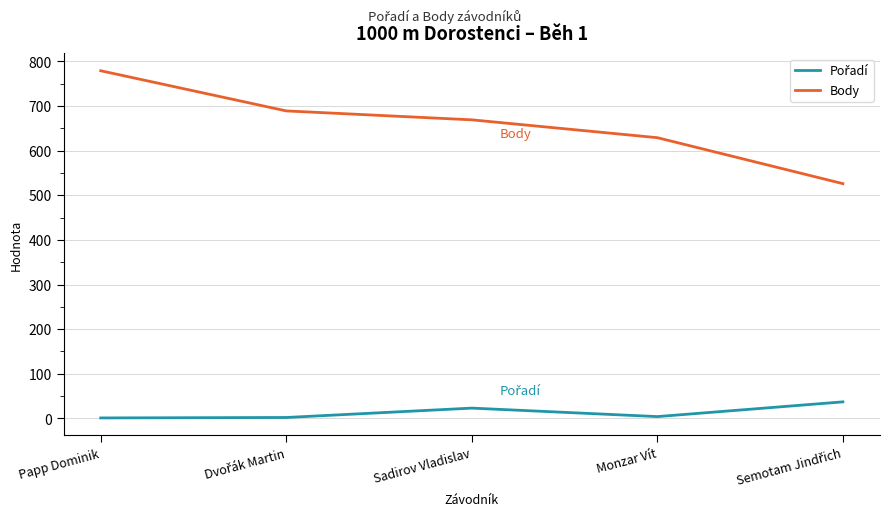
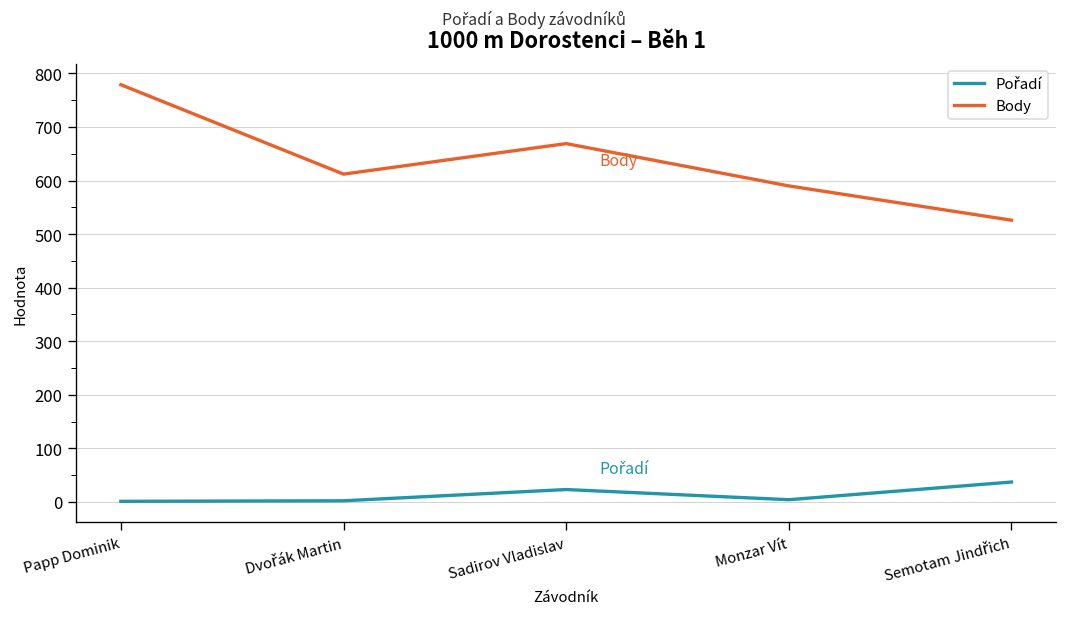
Body, Dvořák Martin: 690 -> 610
Body, Monzar Vít: 630 -> 590
